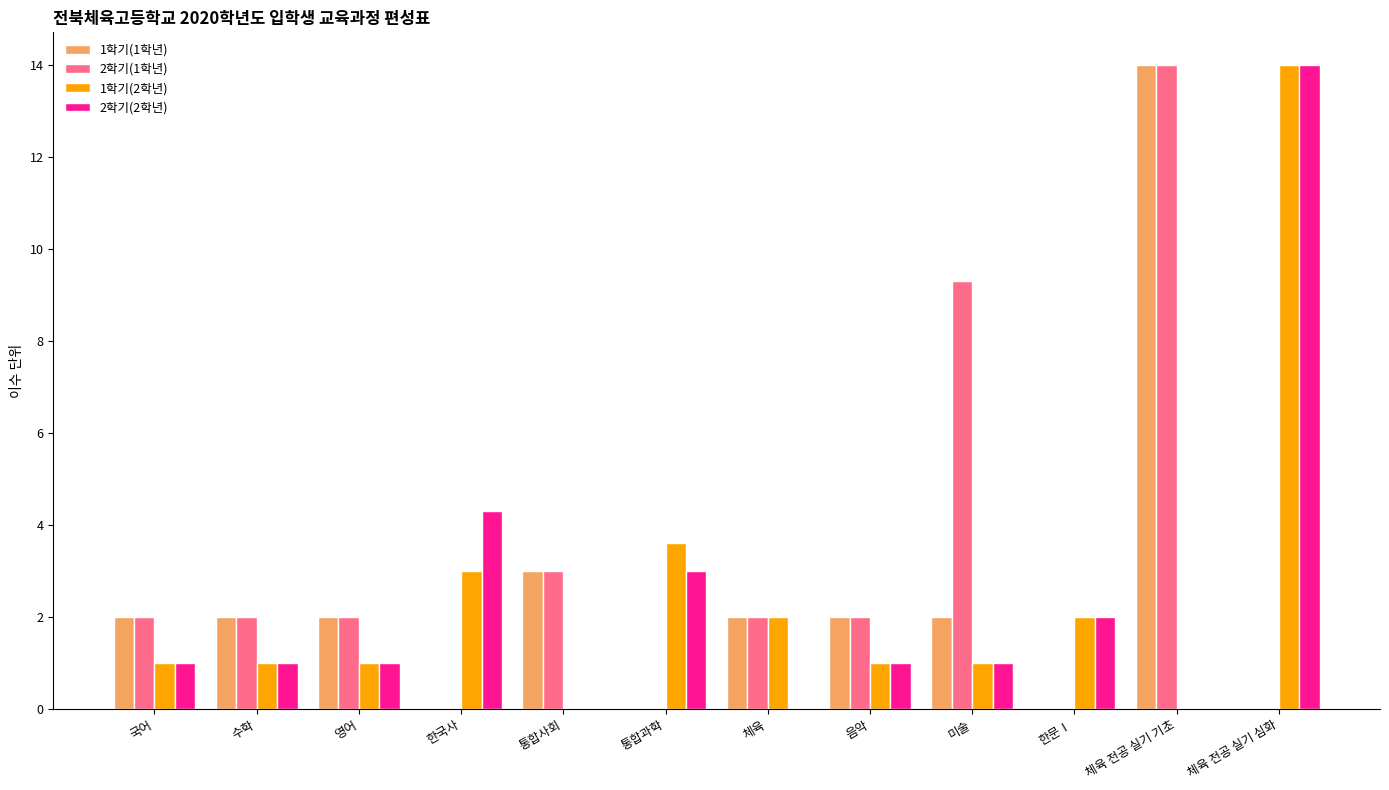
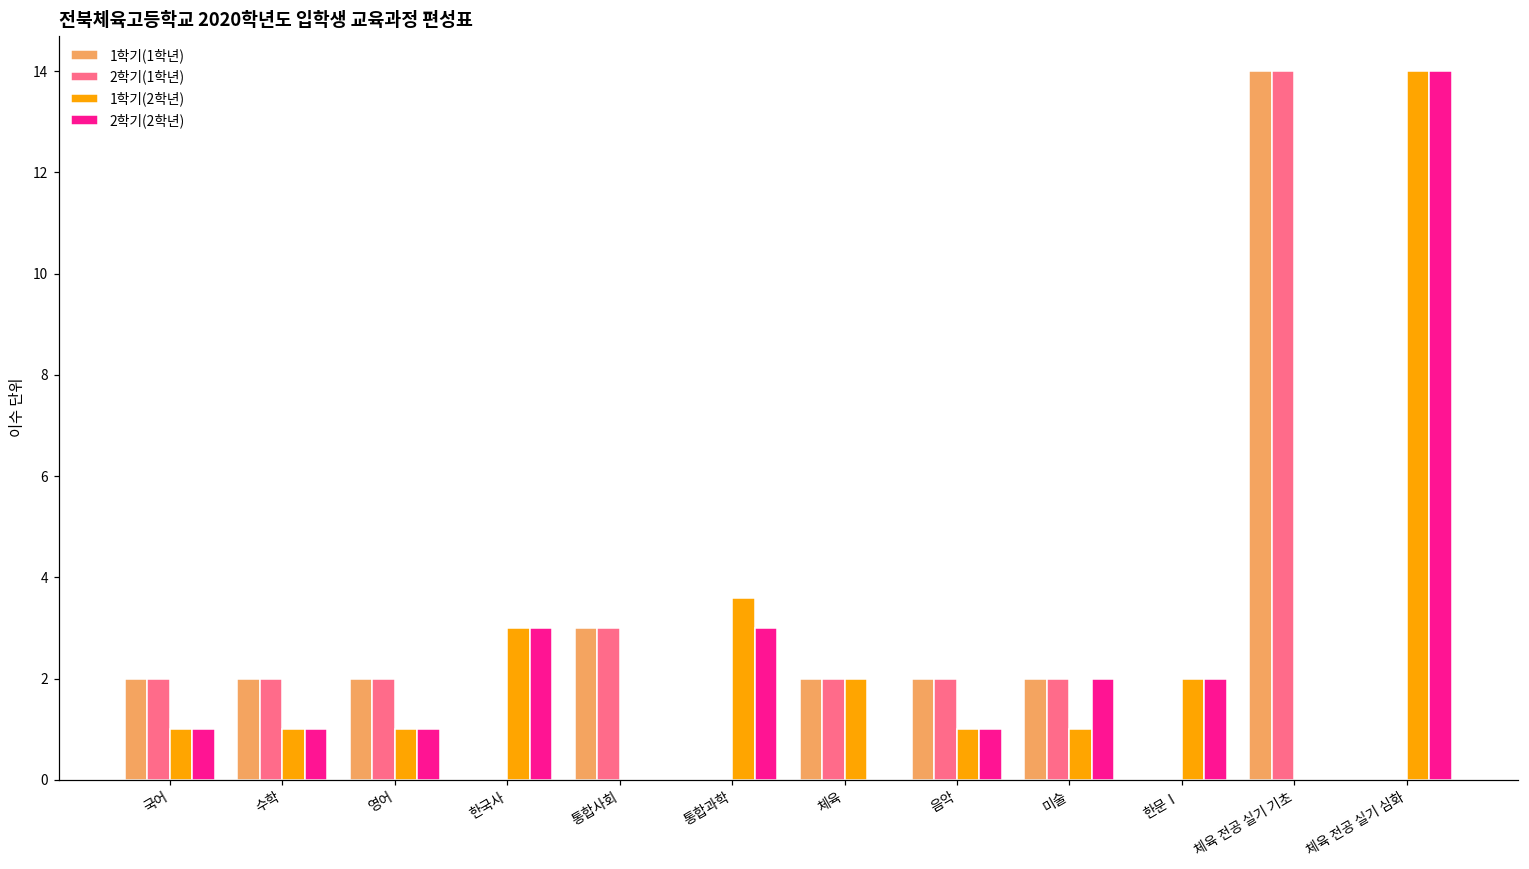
2학기(2학년), 한국사: 4.3 -> 3.0
2학기(1학년), 미술: 9.3 -> 2.0
2학기(2학년), 미술: 1 -> 2
